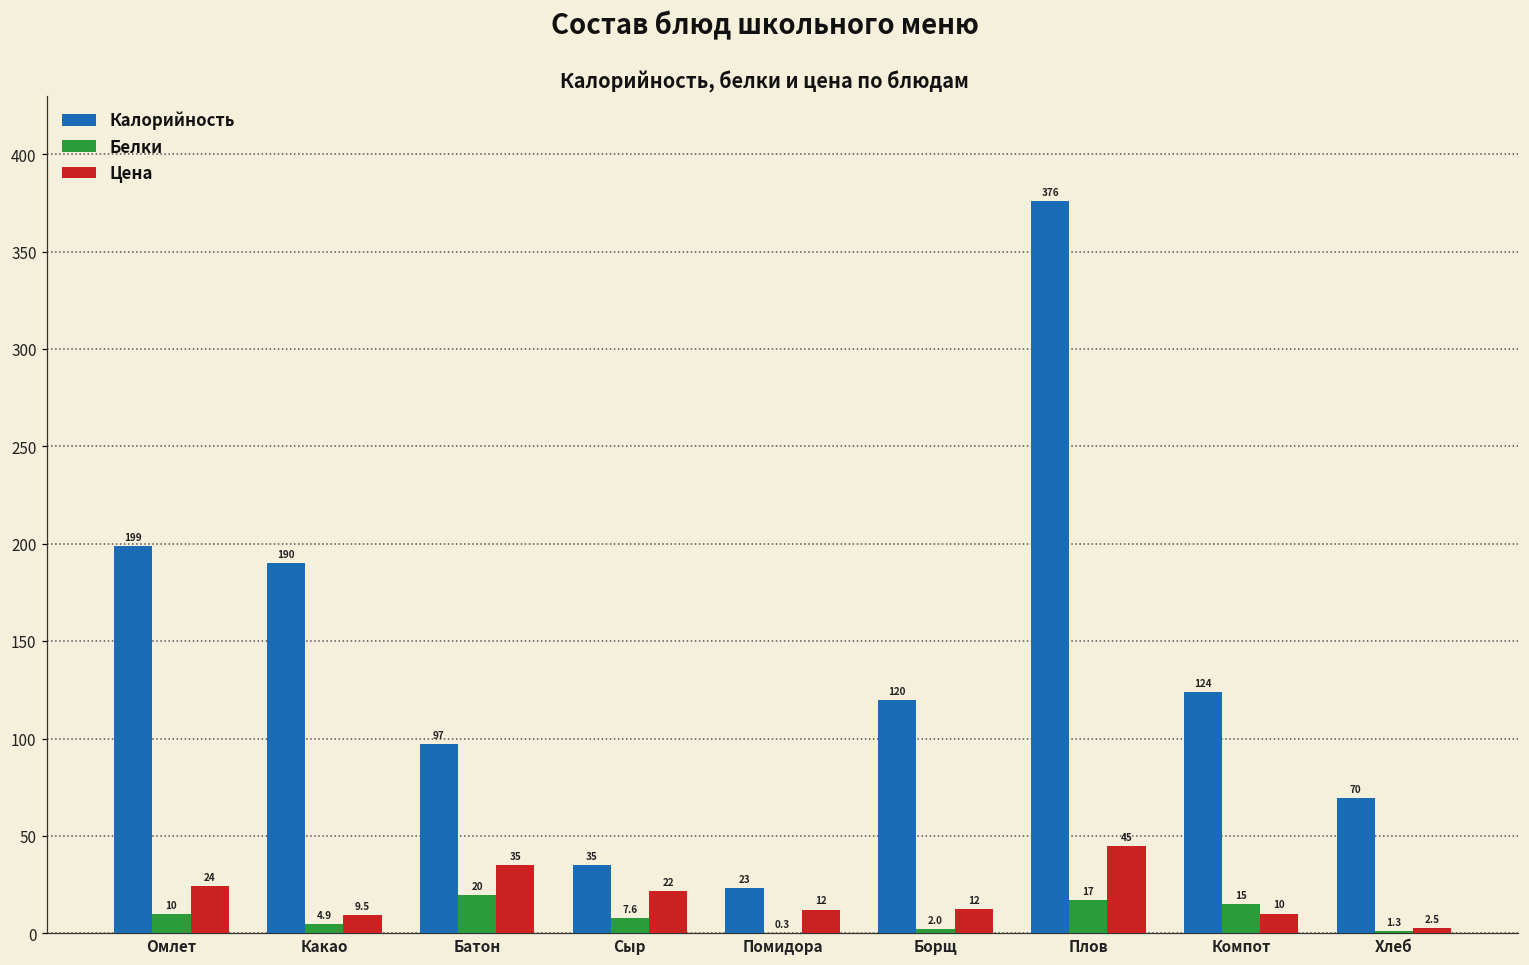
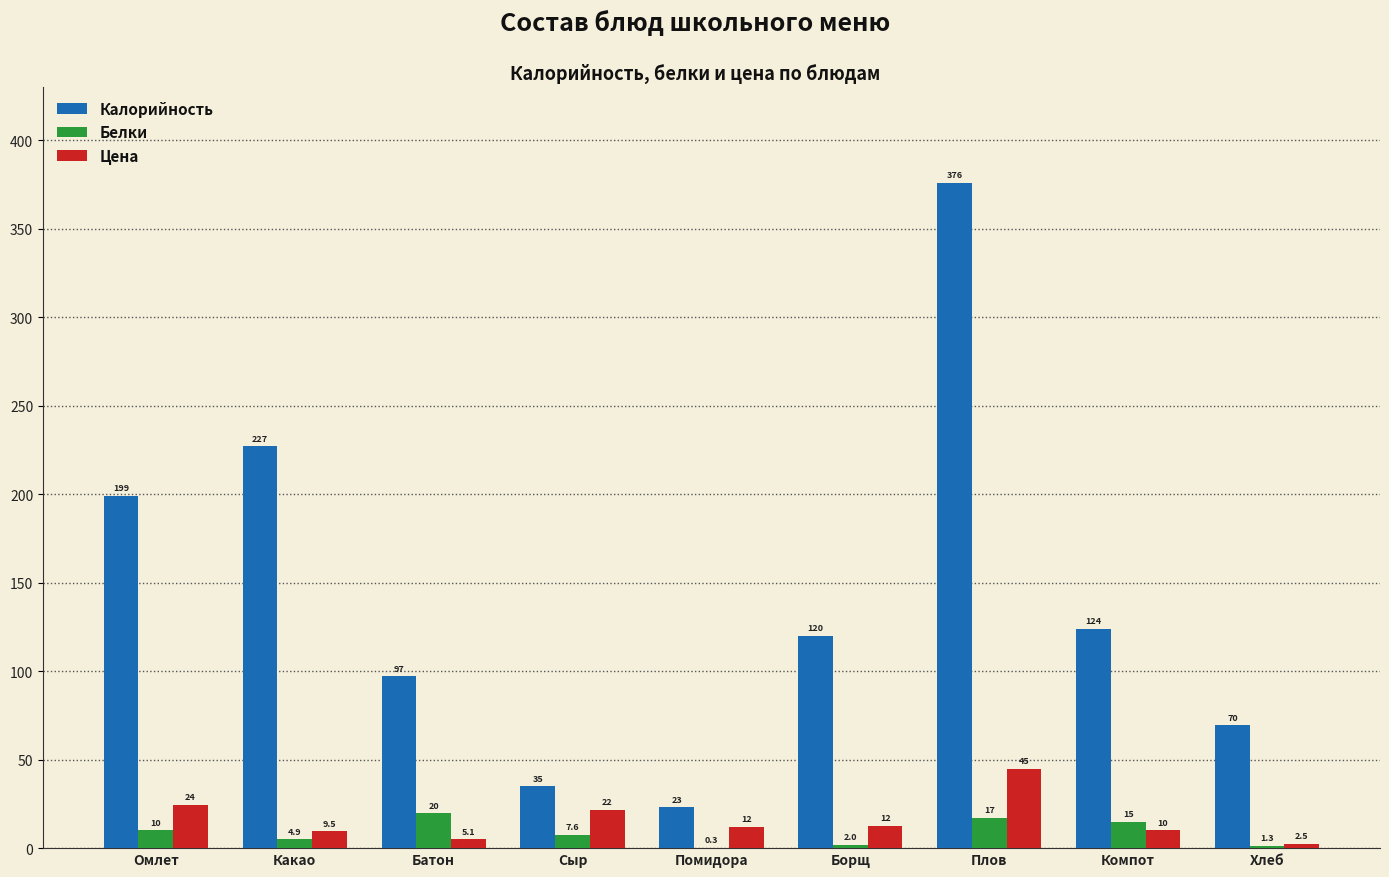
Калорийность, Какао: 190 -> 227
Цена, Батон: 35 -> 5.1
